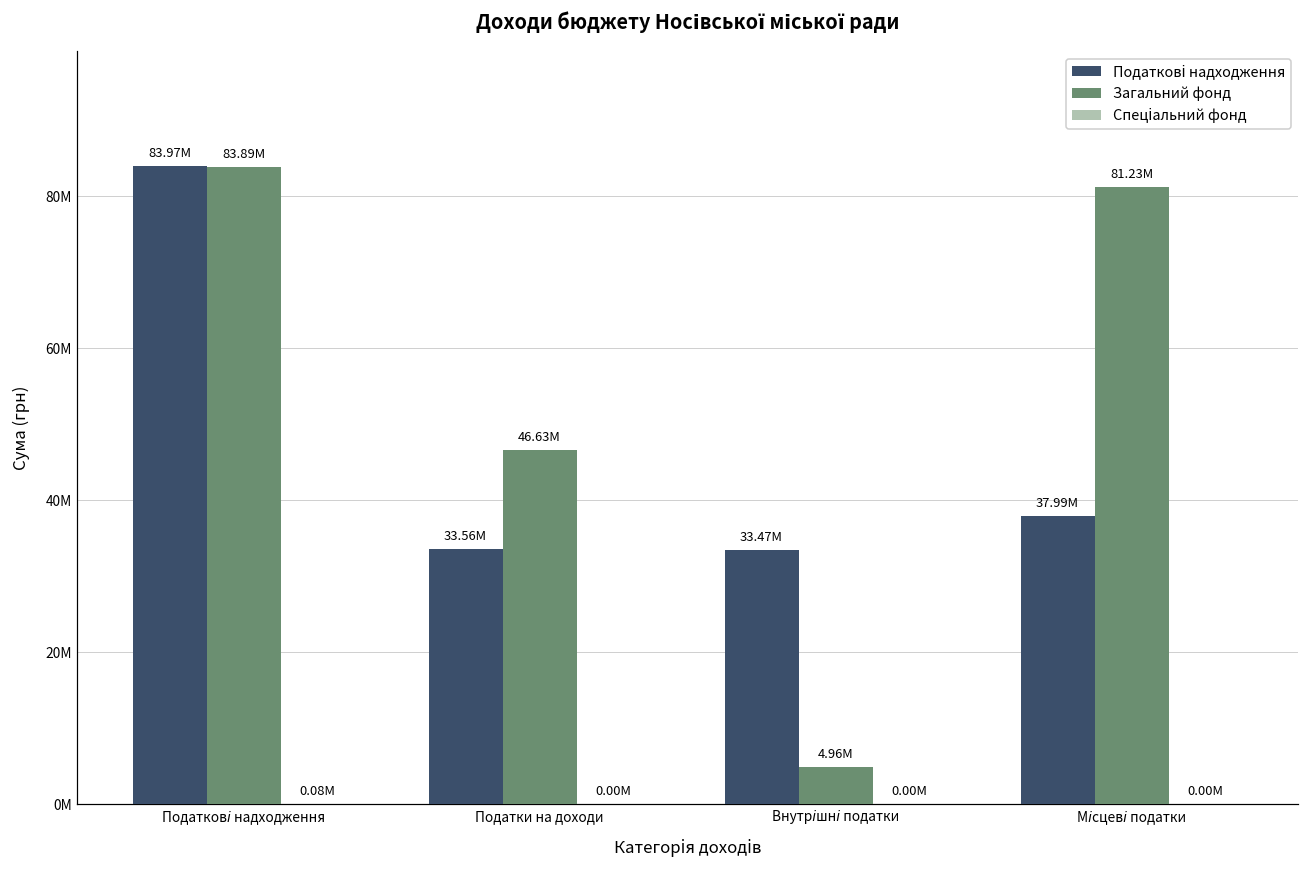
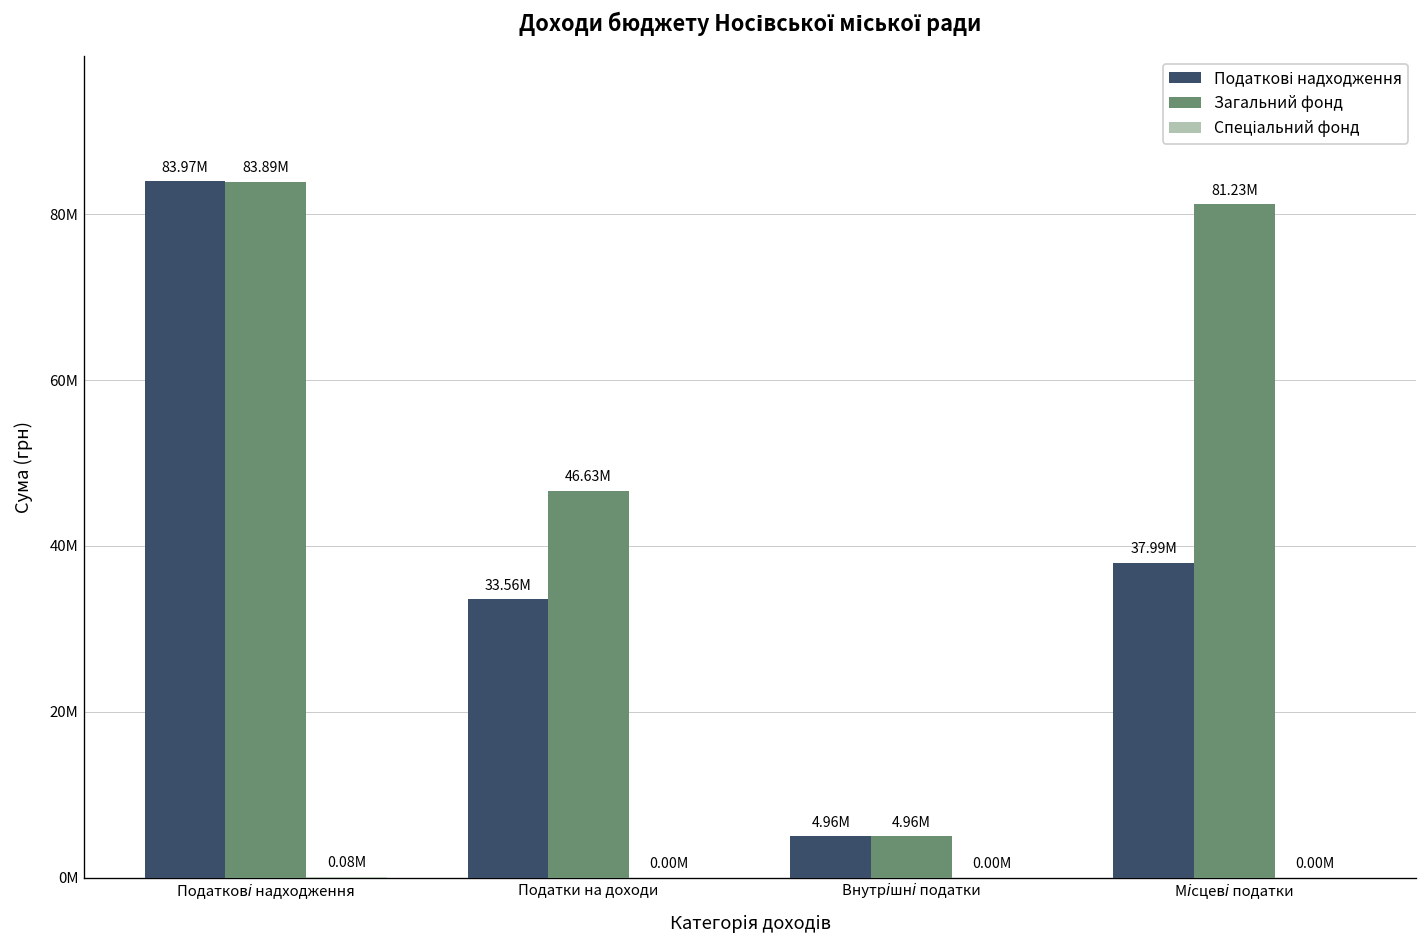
Податкові надходження, Внутрішні податки: 33.47M -> 4.96M
